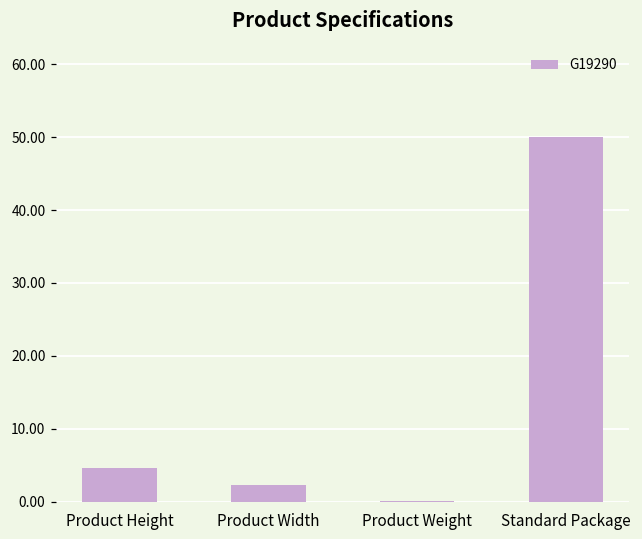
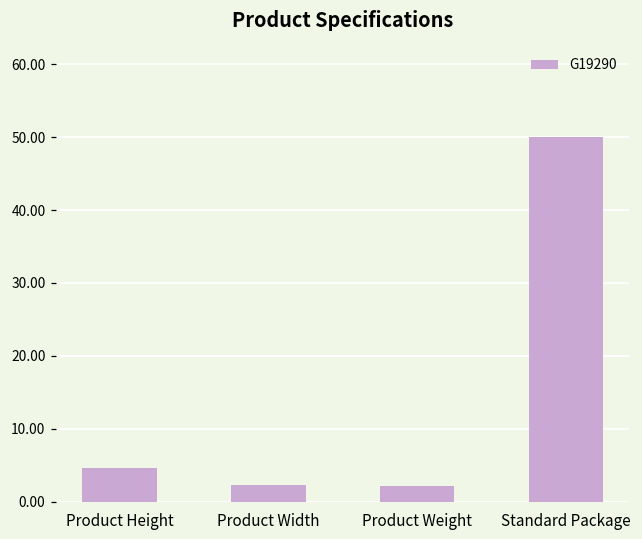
Product Weight: 0 -> 2
